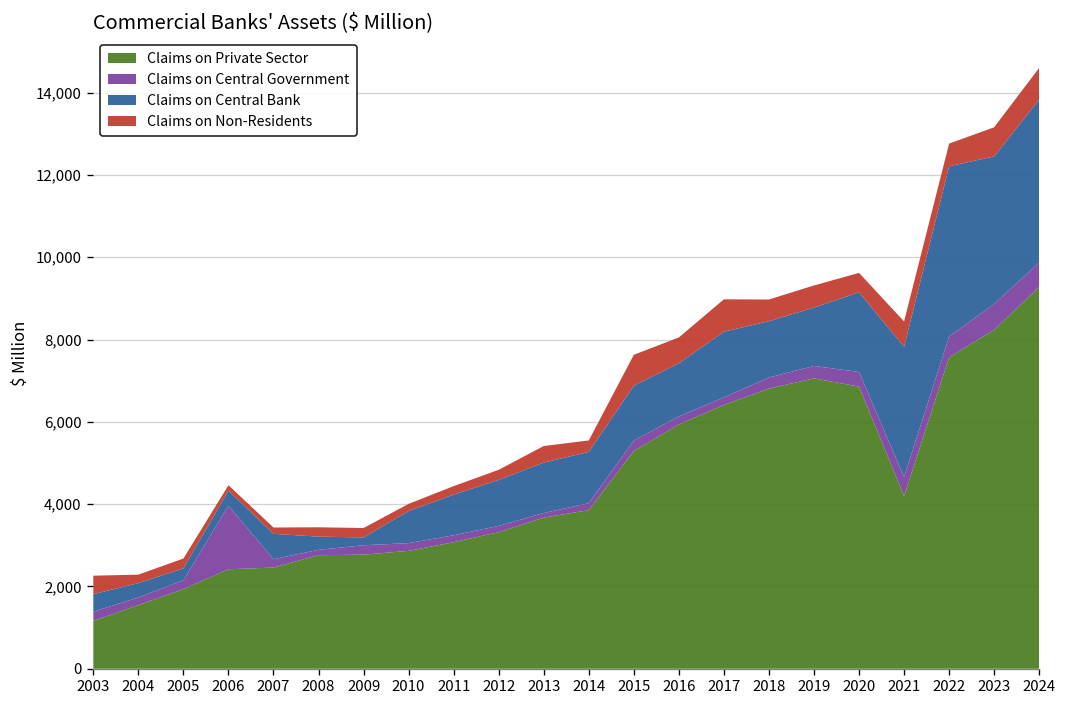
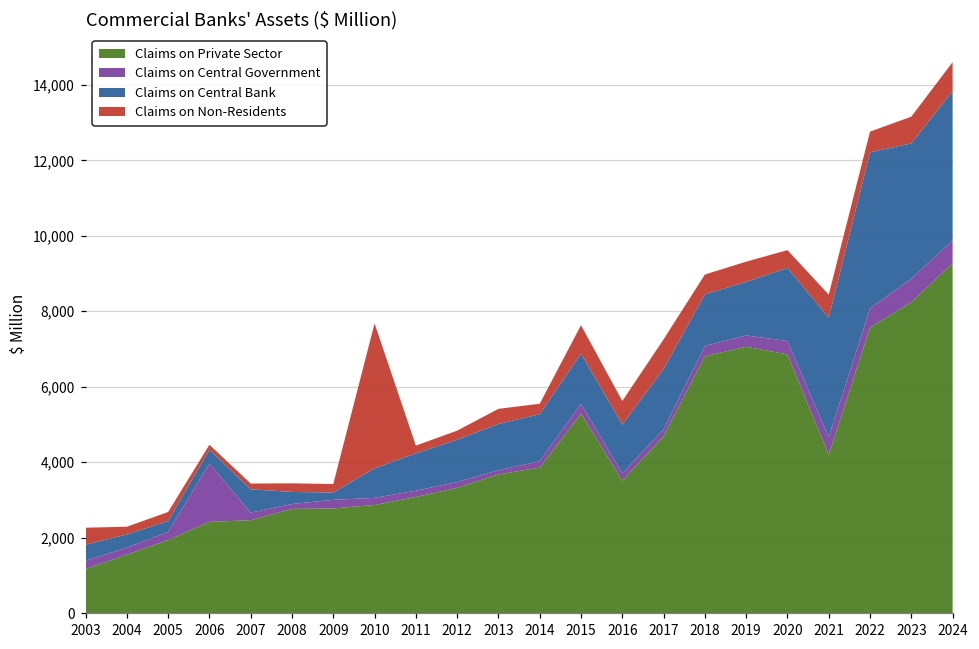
Claims on Non-Residents, 2010: 200 -> 3,800
Claims on Private Sector, 2016: 5,900 -> 3,500
Claims on Private Sector, 2017: 6,400 -> 4,700
